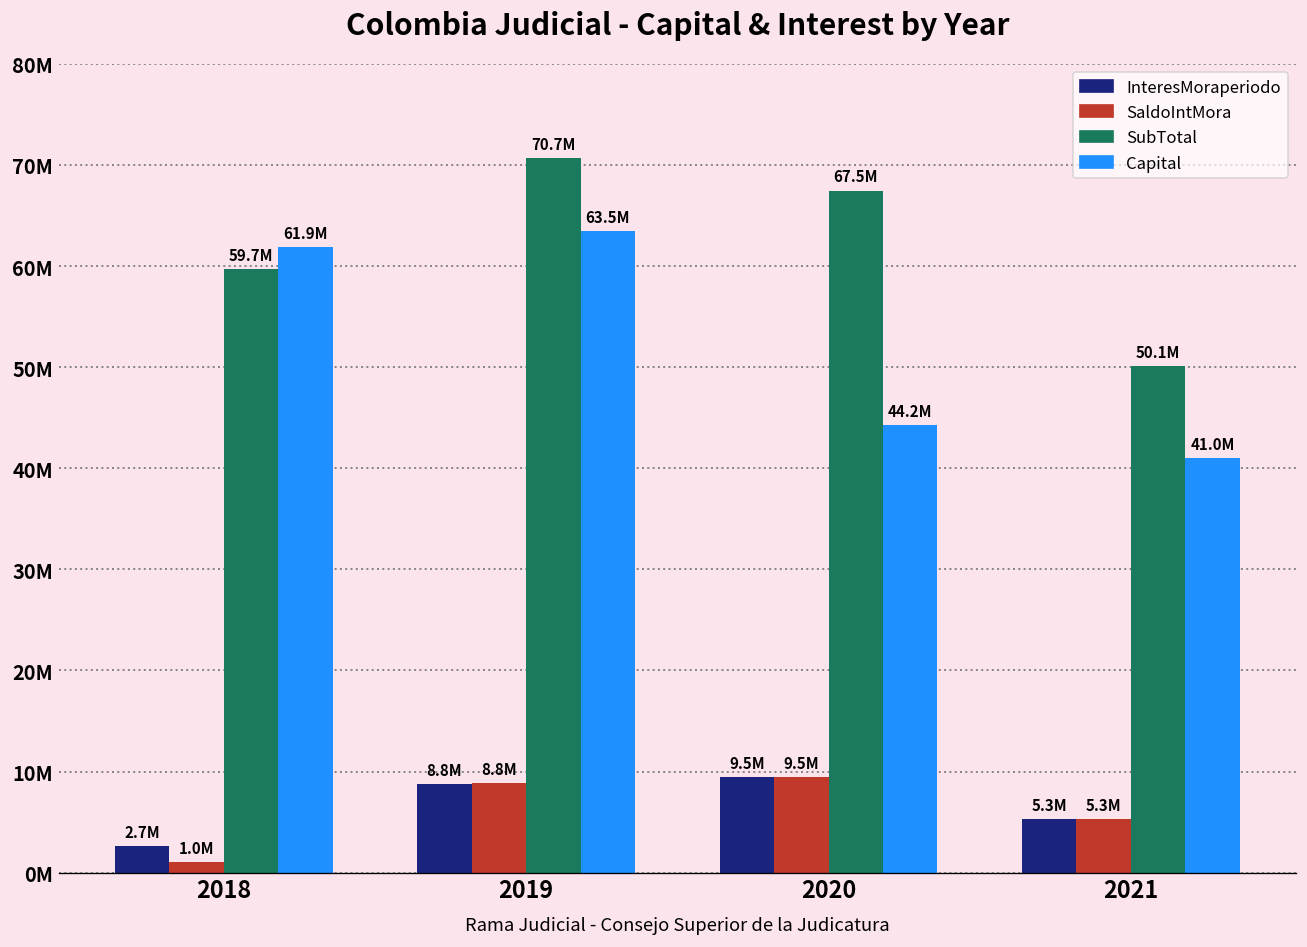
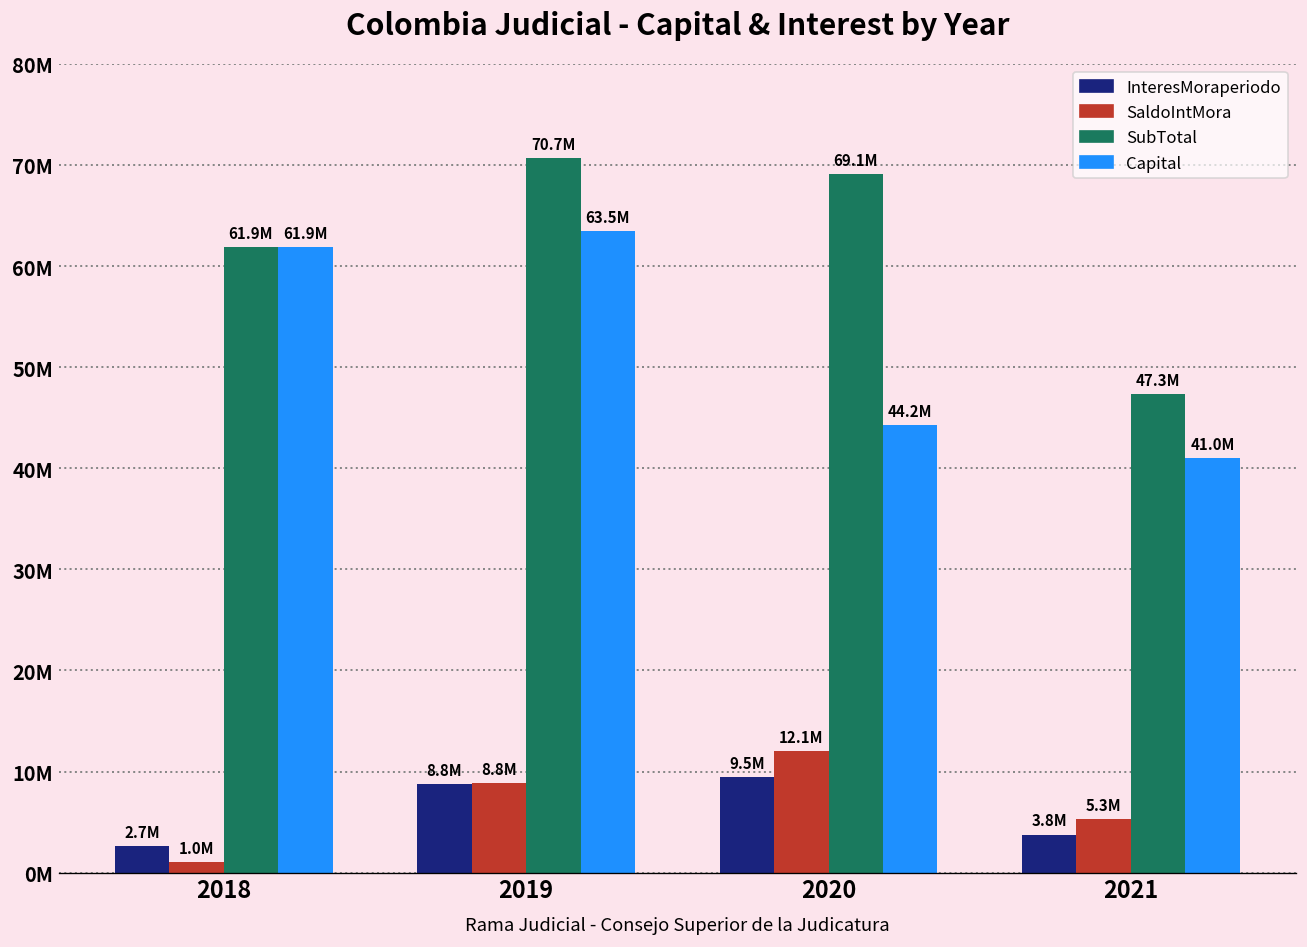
SubTotal, 2018: 59.7M -> 61.9M
SaldoIntMora, 2020: 9.5M -> 12.1M
SubTotal, 2020: 67.5M -> 69.1M
InteresMoraperiodo, 2021: 5.3M -> 3.8M
SubTotal, 2021: 50.1M -> 47.3M
